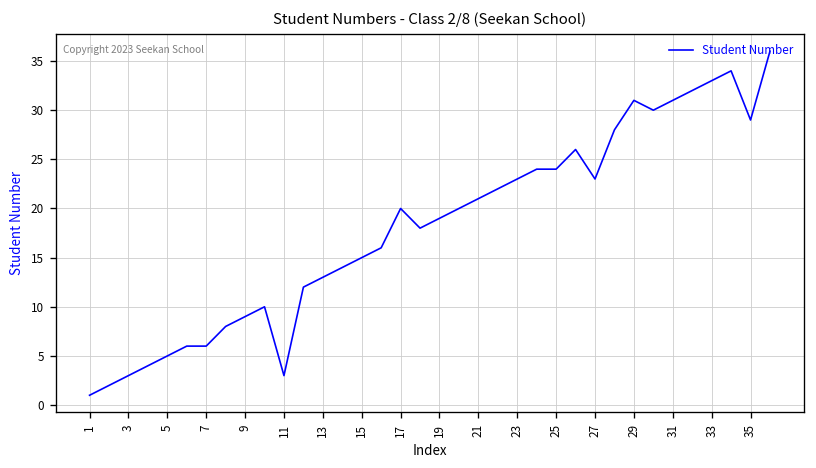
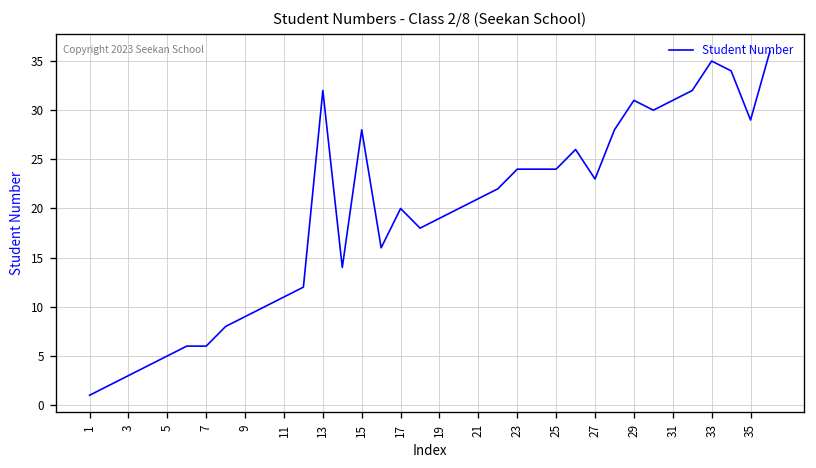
11: 3 -> 11
13: 13 -> 32
15: 15 -> 28
23: 23 -> 24
33: 33 -> 35
